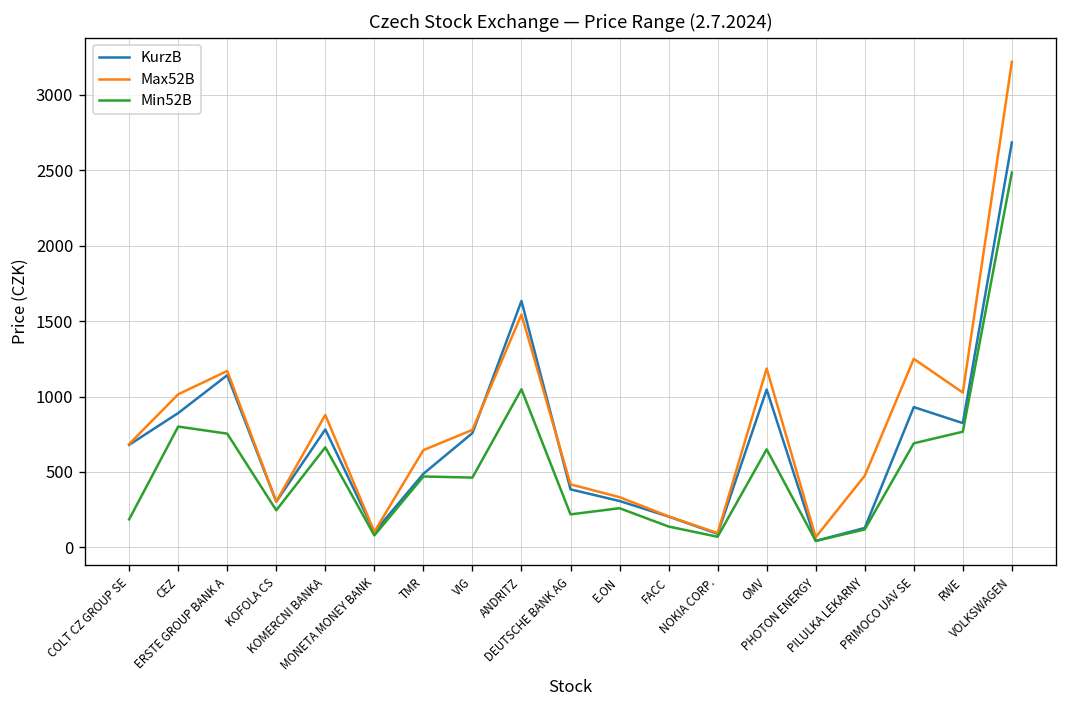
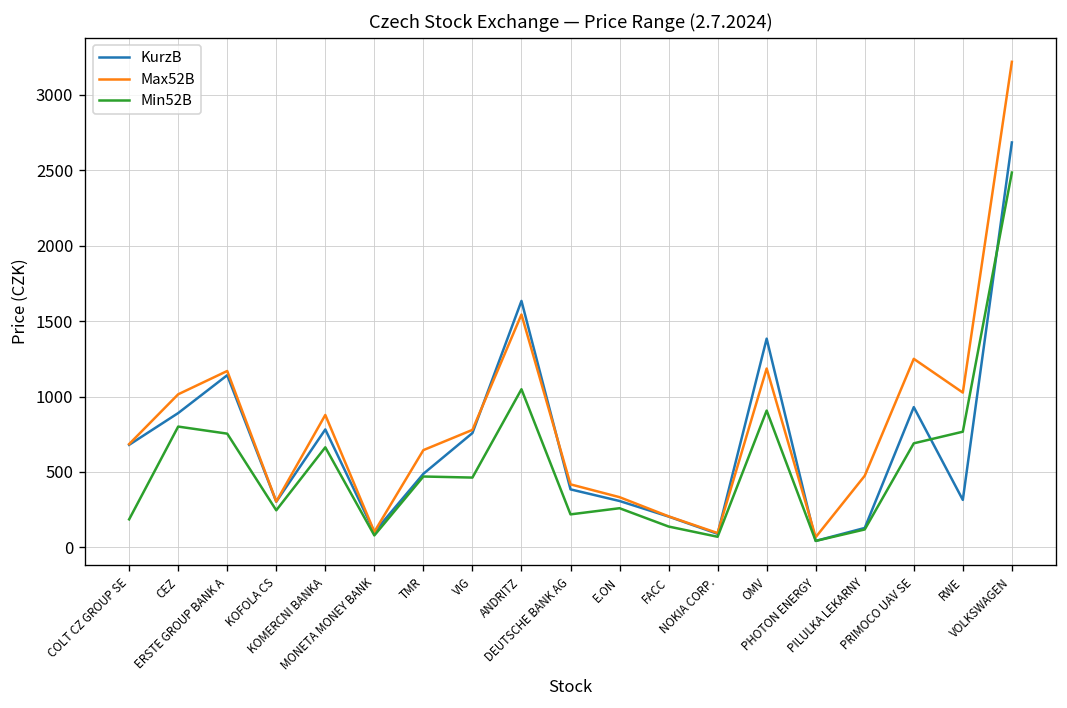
KurzB, OMV: 1050 -> 1380
Min52B, OMV: 650 -> 910
KurzB, RWE: 820 -> 310
